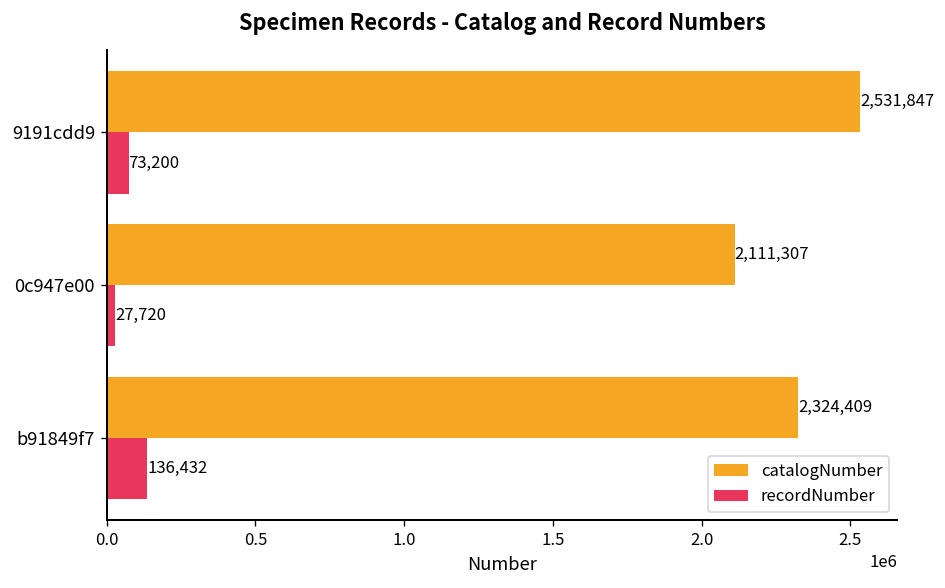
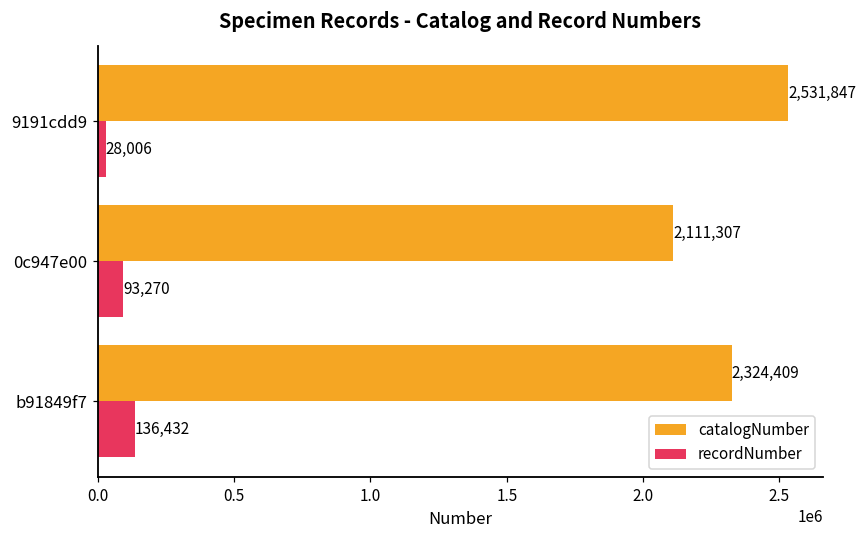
recordNumber, 9191cdd9: 73,200 -> 28,006
recordNumber, 0c947e00: 27,720 -> 93,270
